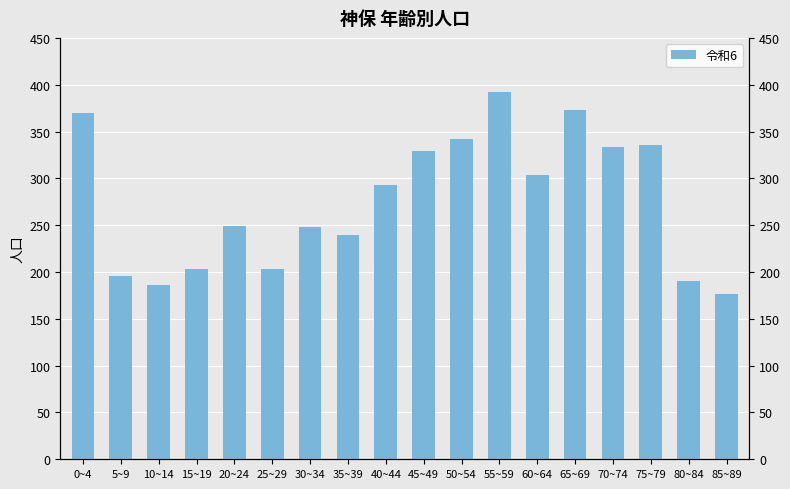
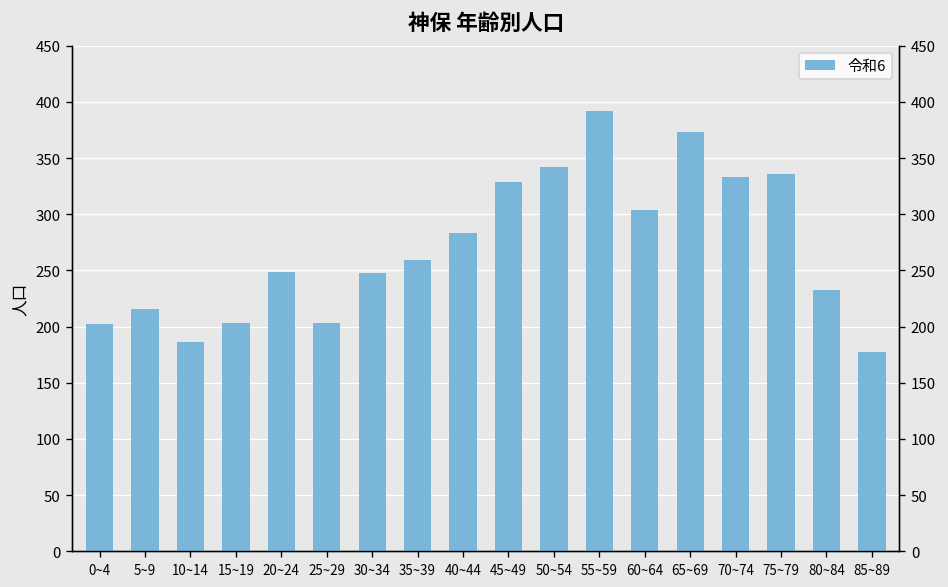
0~4: 370 -> 200
5~9: 200 -> 220
35~39: 240 -> 260
40~44: 290 -> 280
80~84: 190 -> 230
